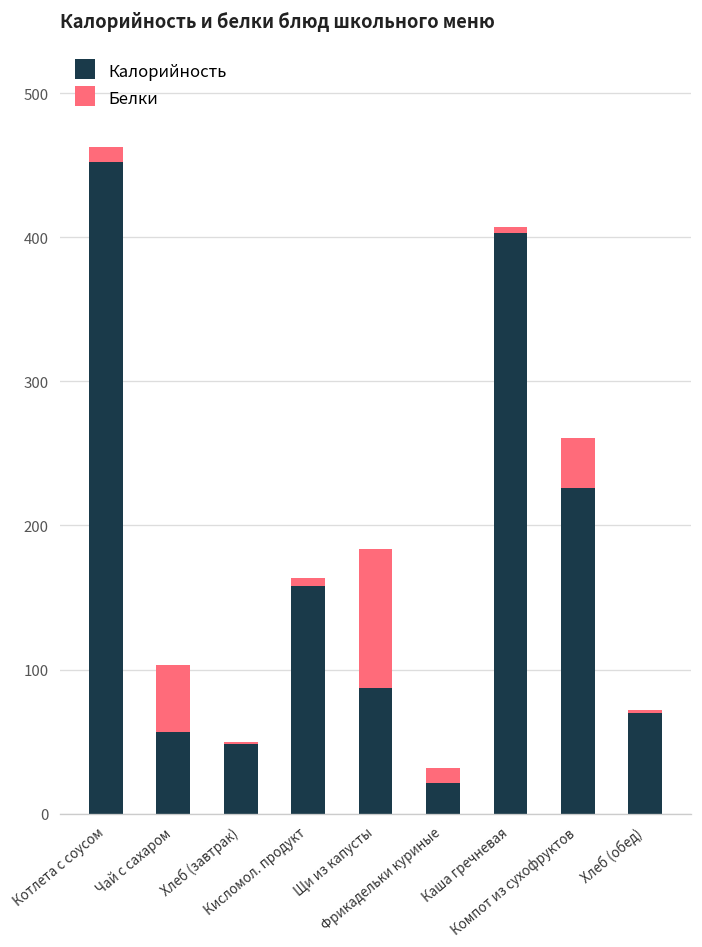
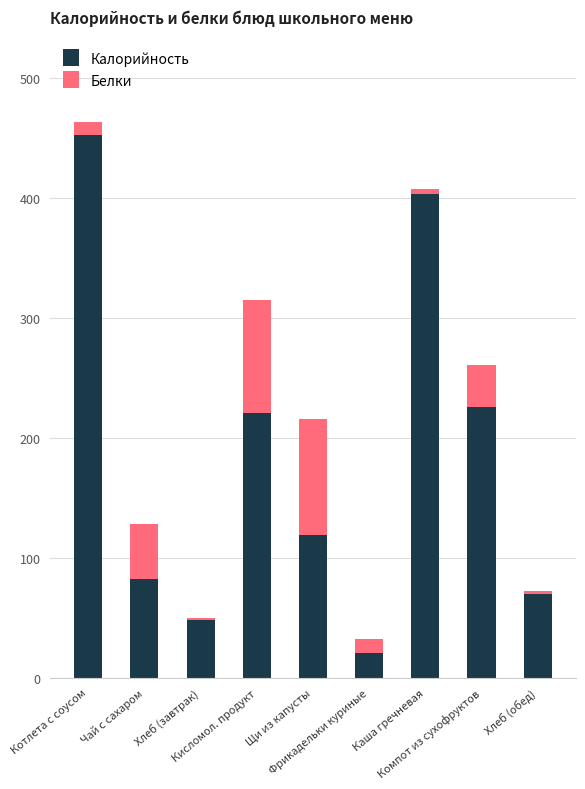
Калорийность, Чай с сахаром: 57 -> 82
Калорийность, Кисломол. продукт: 158 -> 221
Белки, Кисломол. продукт: 6 -> 93
Калорийность, Щи из капусты: 87 -> 119
